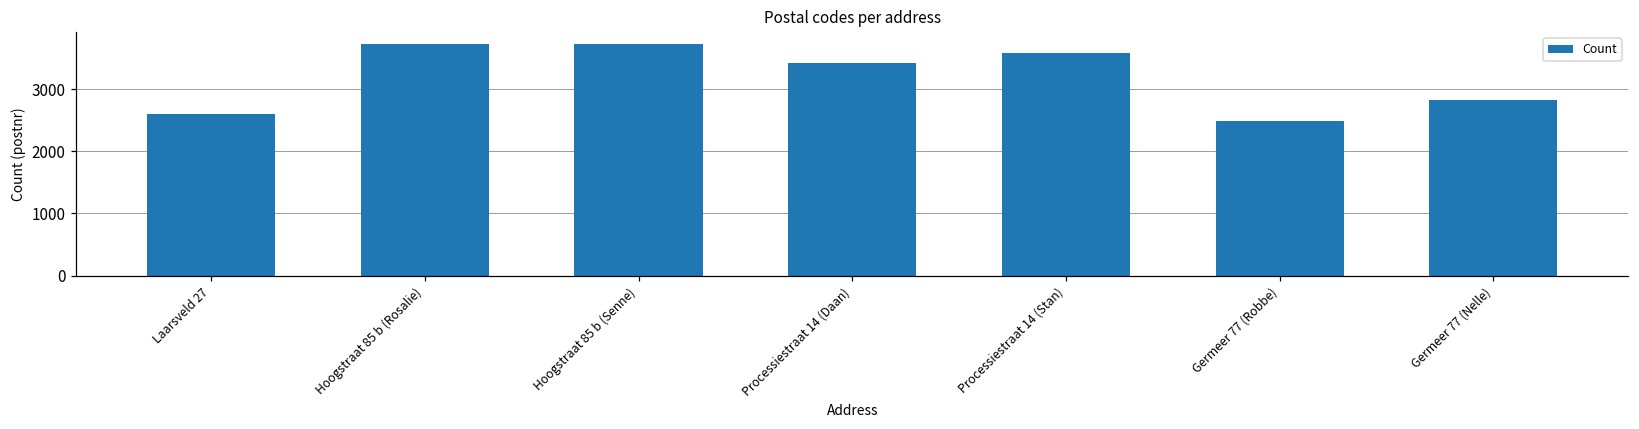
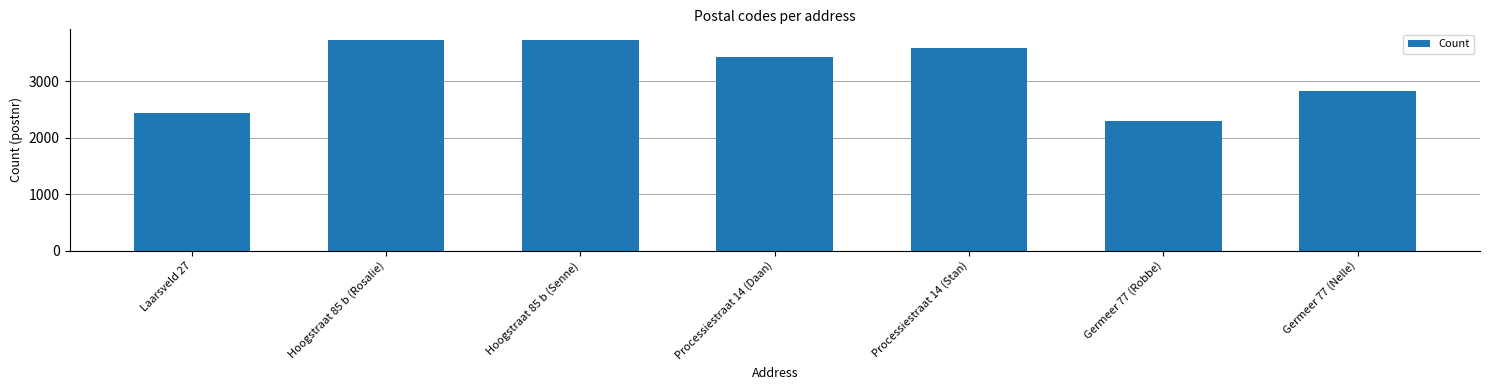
Laarsveld 27: 2600 -> 2400
Germeer 77 (Robbe): 2500 -> 2300
